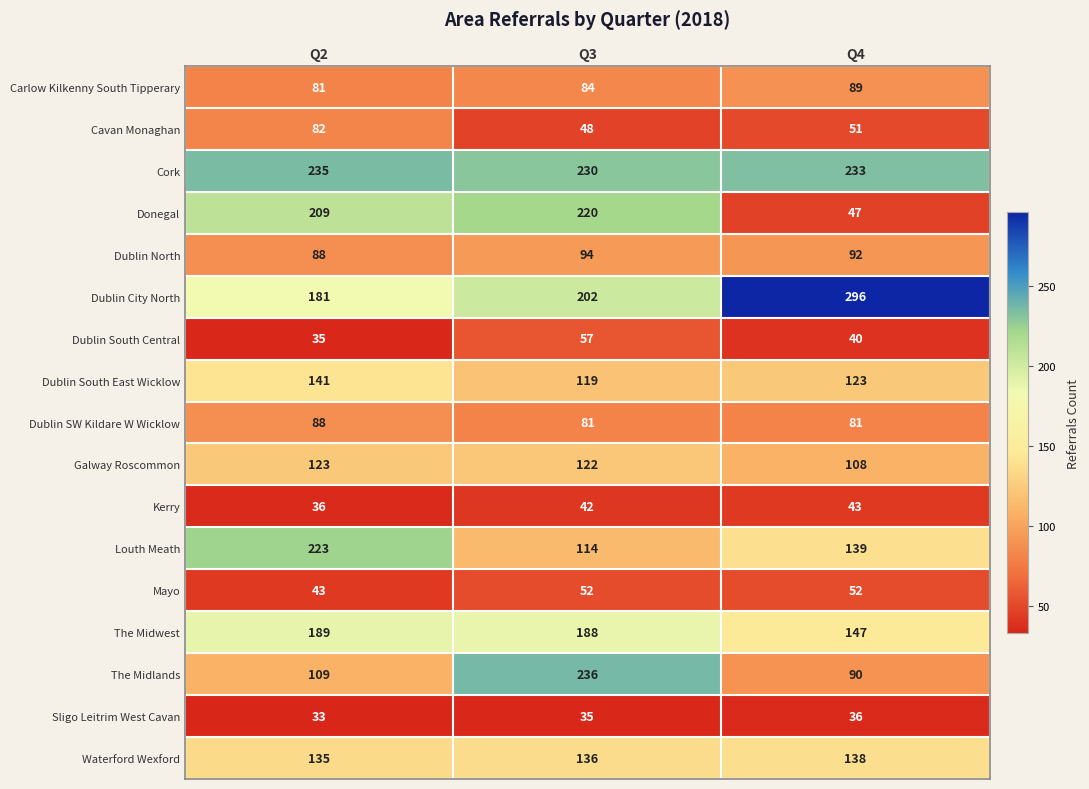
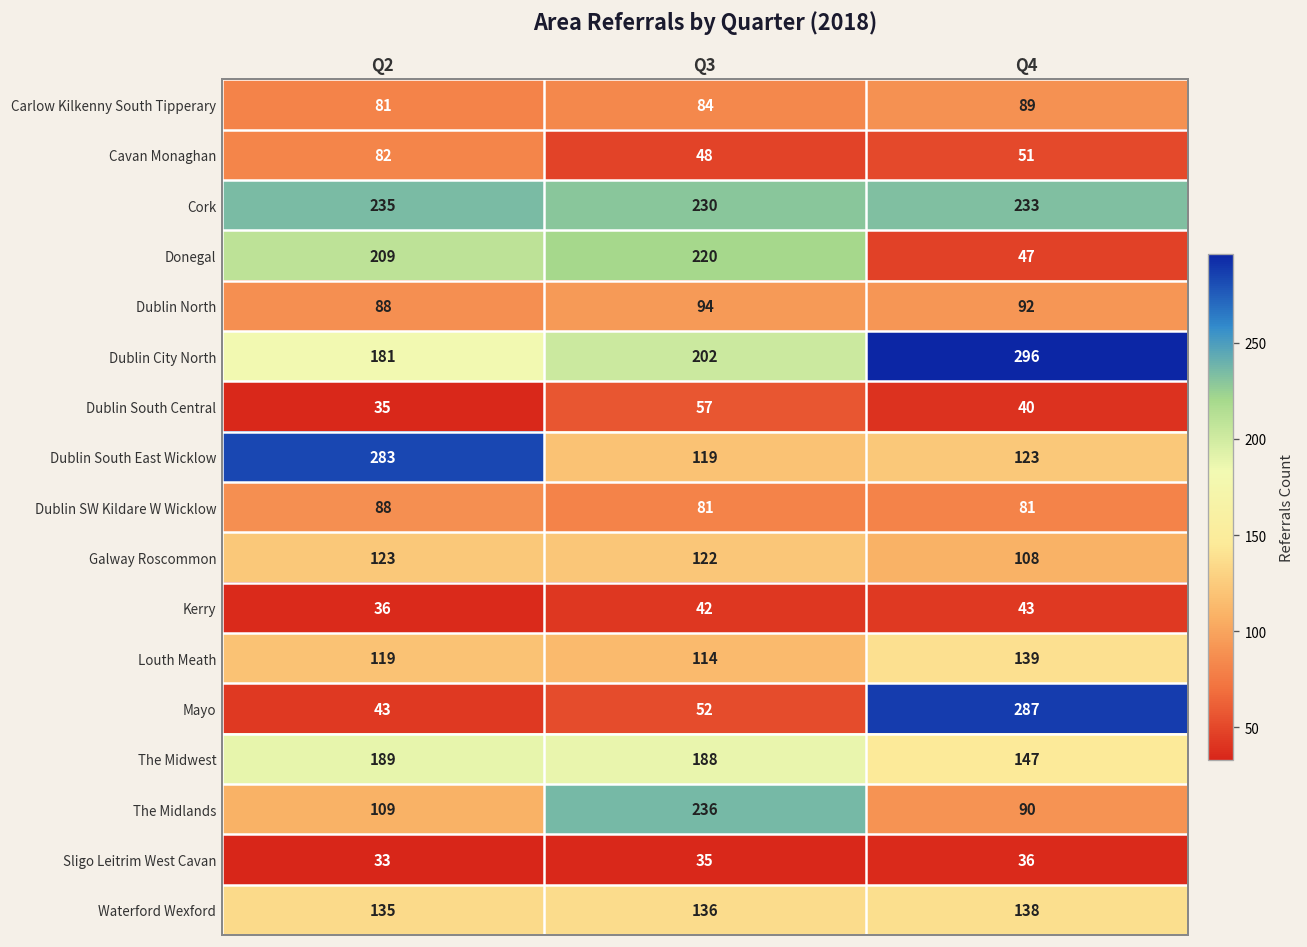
Dublin South East Wicklow, Q2: 141 -> 283
Louth Meath, Q2: 223 -> 119
Mayo, Q4: 52 -> 287
